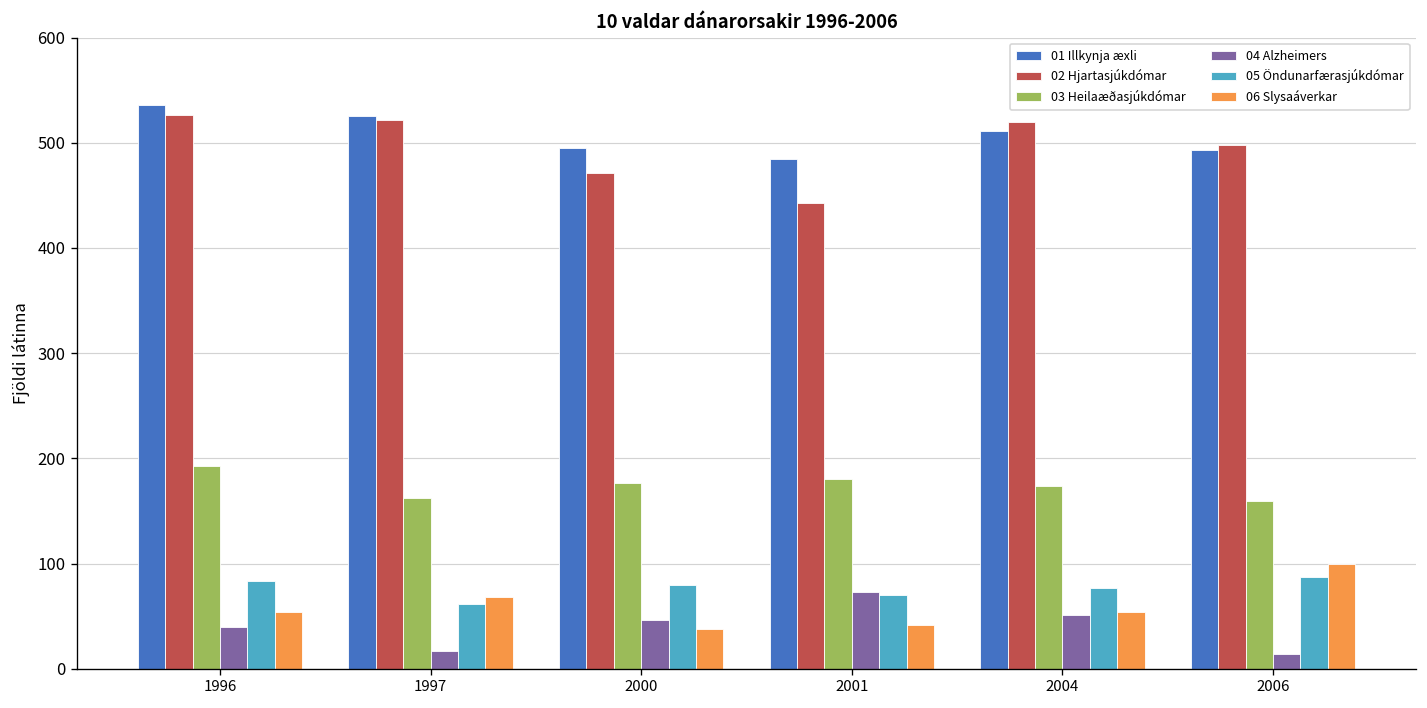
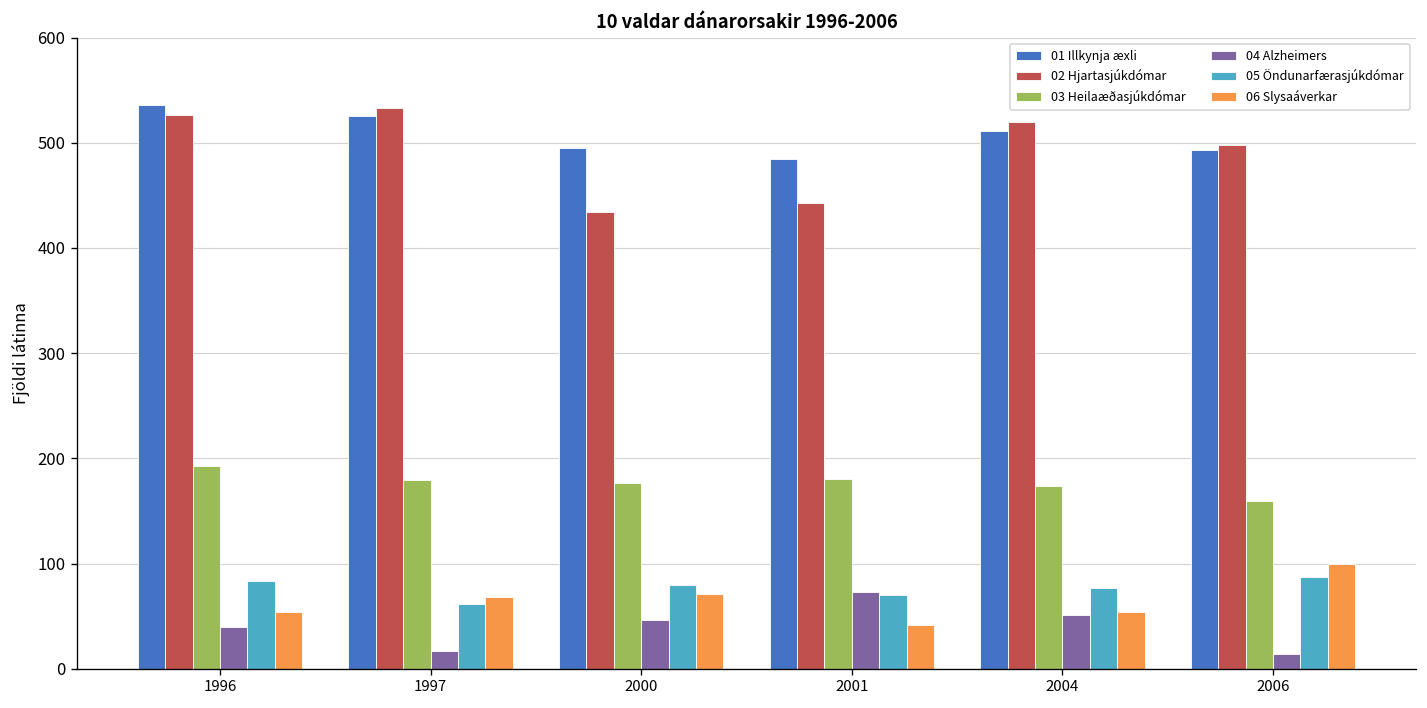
02 Hjartasjúkdómar, 1997: 520 -> 530
03 Heilaæðasjúkdómar, 1997: 160 -> 180
02 Hjartasjúkdómar, 2000: 470 -> 430
06 Slysaáverkar, 2000: 40 -> 70
